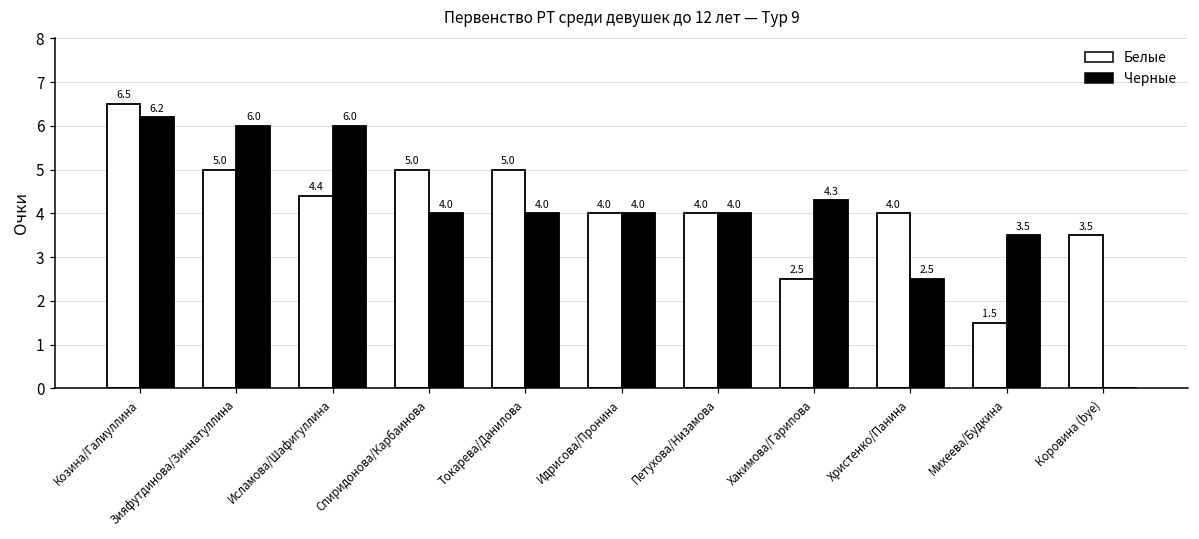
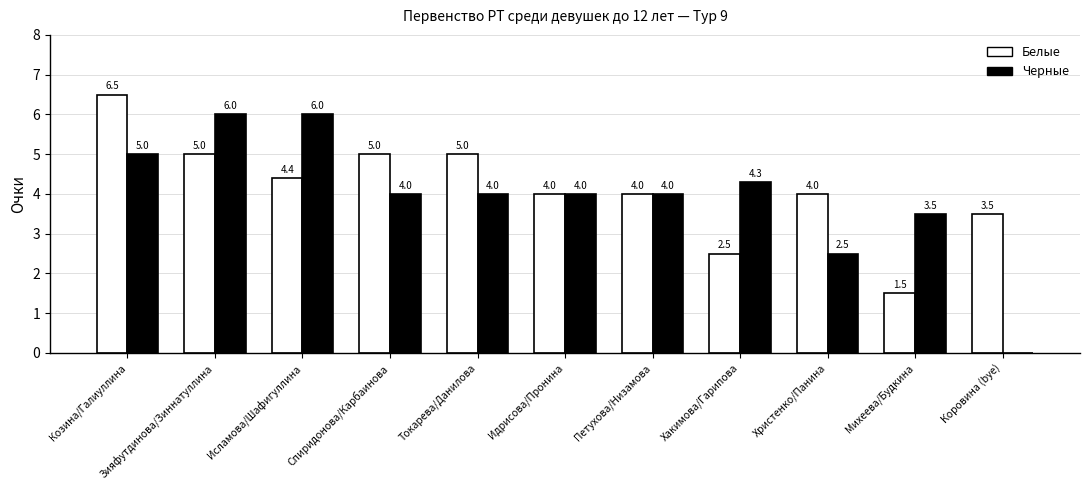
Черные, Козина/Галиуллина: 6.2 -> 5.0
